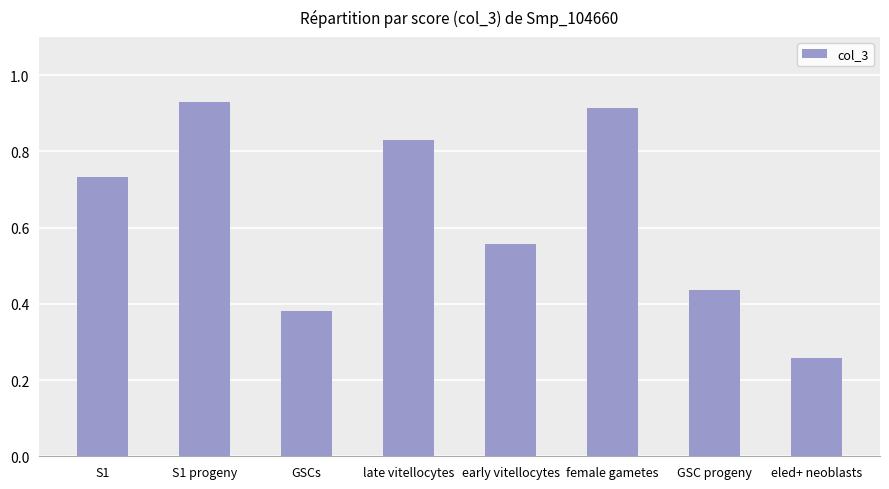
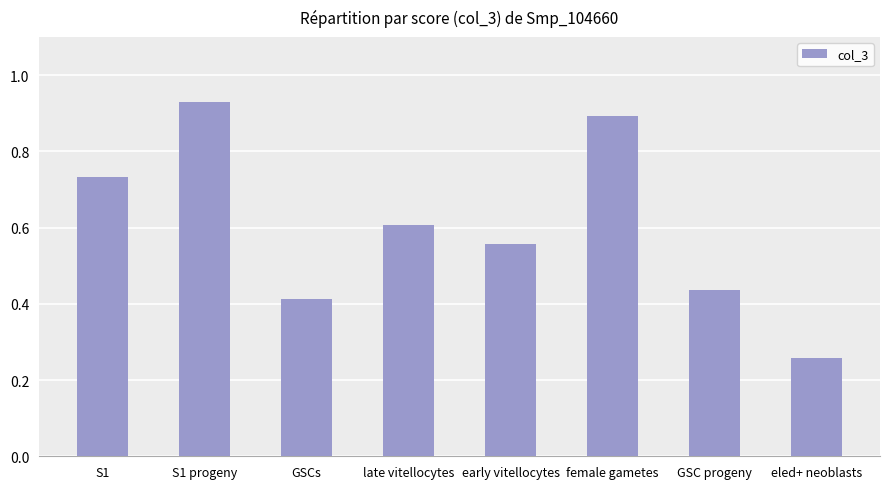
GSCs: 0.38 -> 0.41
late vitellocytes: 0.83 -> 0.61
female gametes: 0.91 -> 0.89
